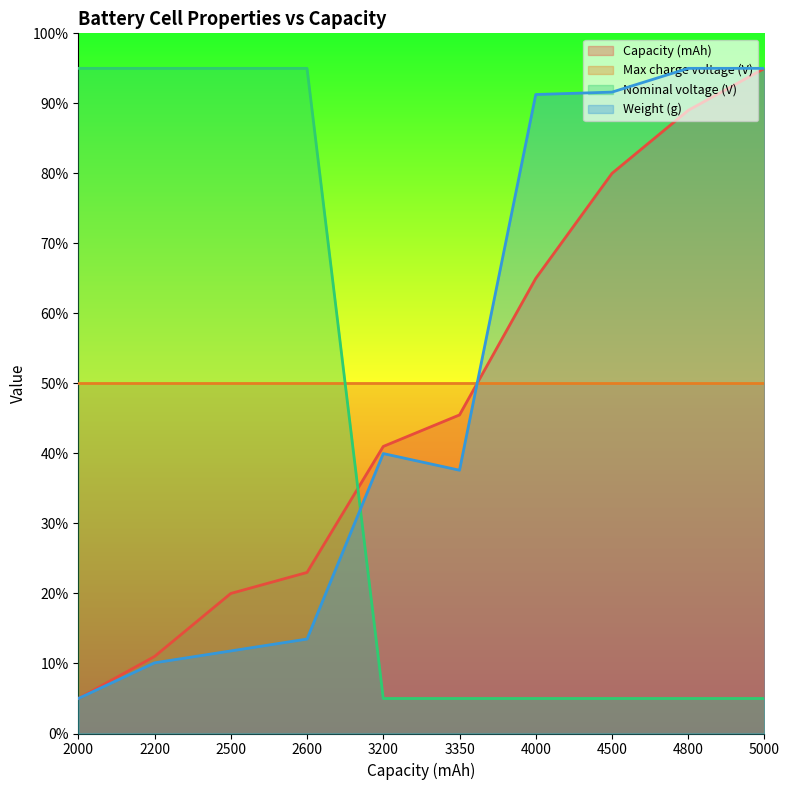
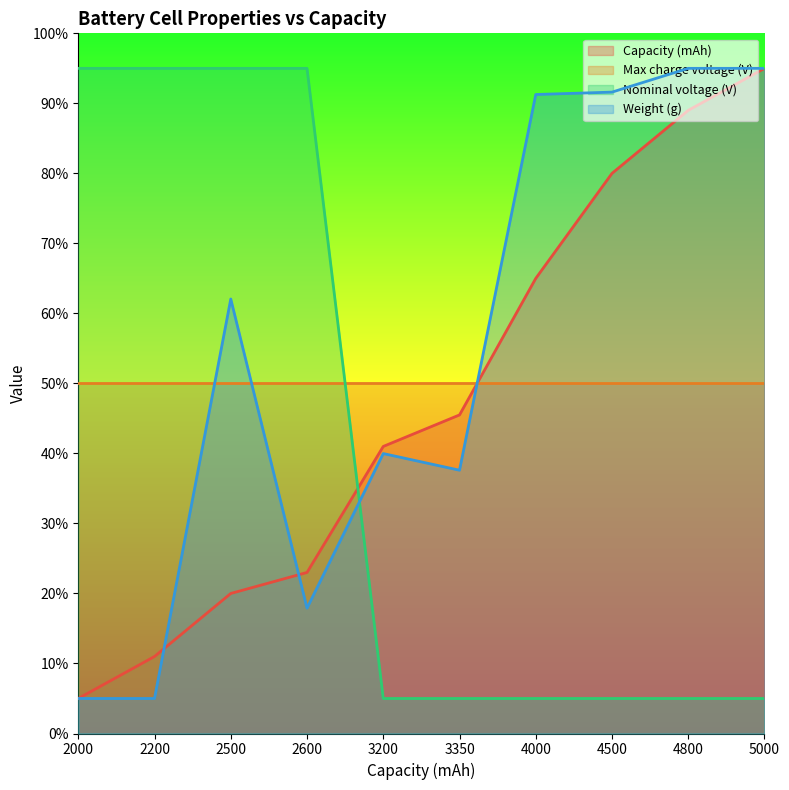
Weight (g), 2200: 10% -> 5%
Weight (g), 2500: 12% -> 62%
Weight (g), 2600: 13% -> 18%
